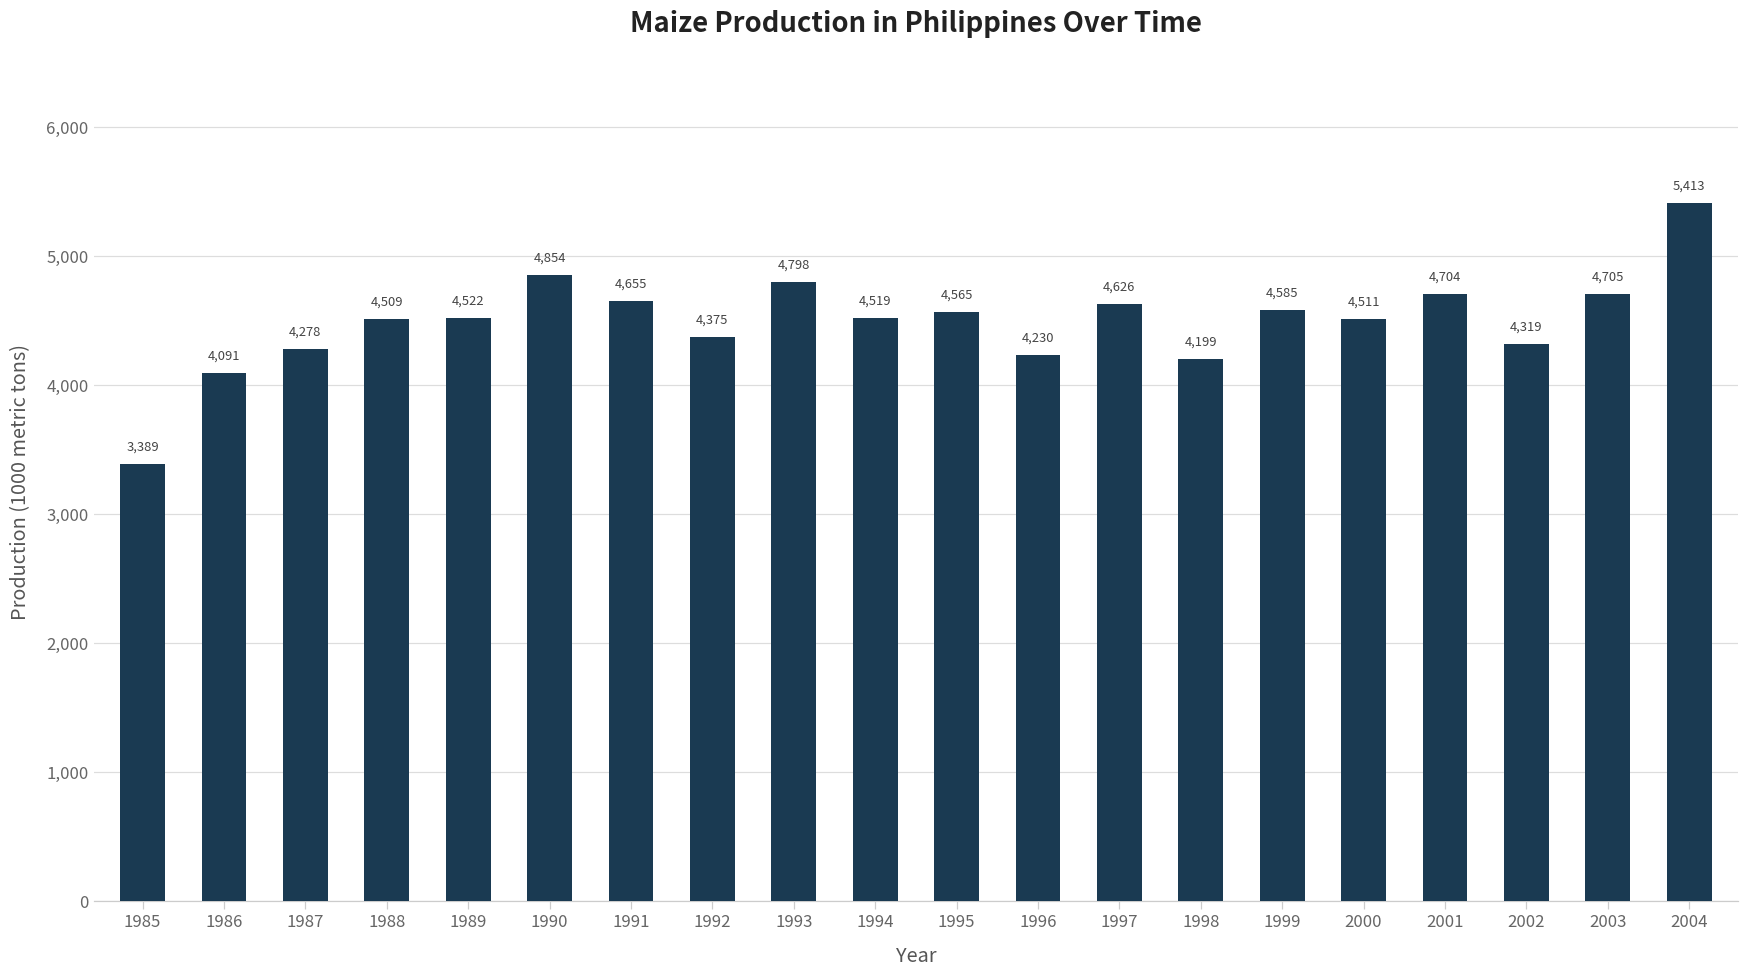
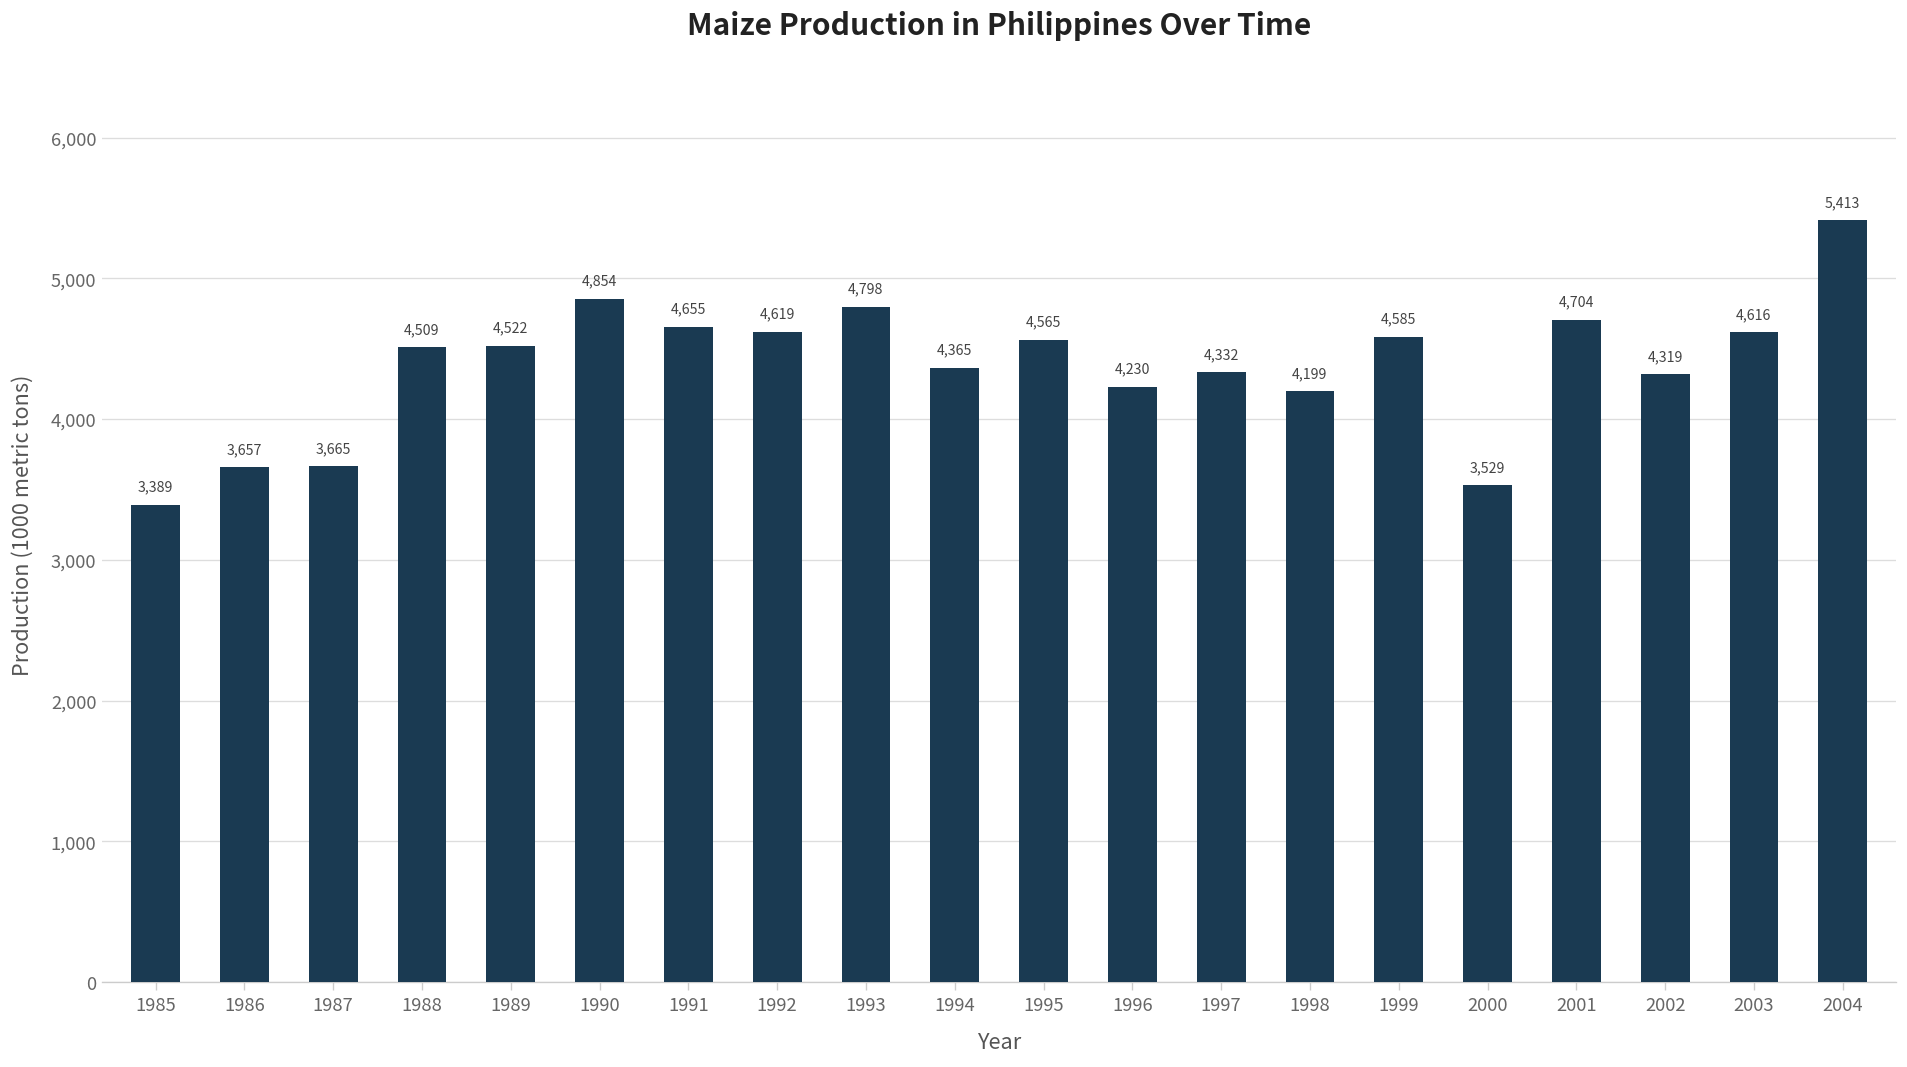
1986: 4,091 -> 3,657
1987: 4,278 -> 3,665
1992: 4,375 -> 4,619
1994: 4,519 -> 4,365
1997: 4,626 -> 4,332
2000: 4,511 -> 3,529
2003: 4,705 -> 4,616
